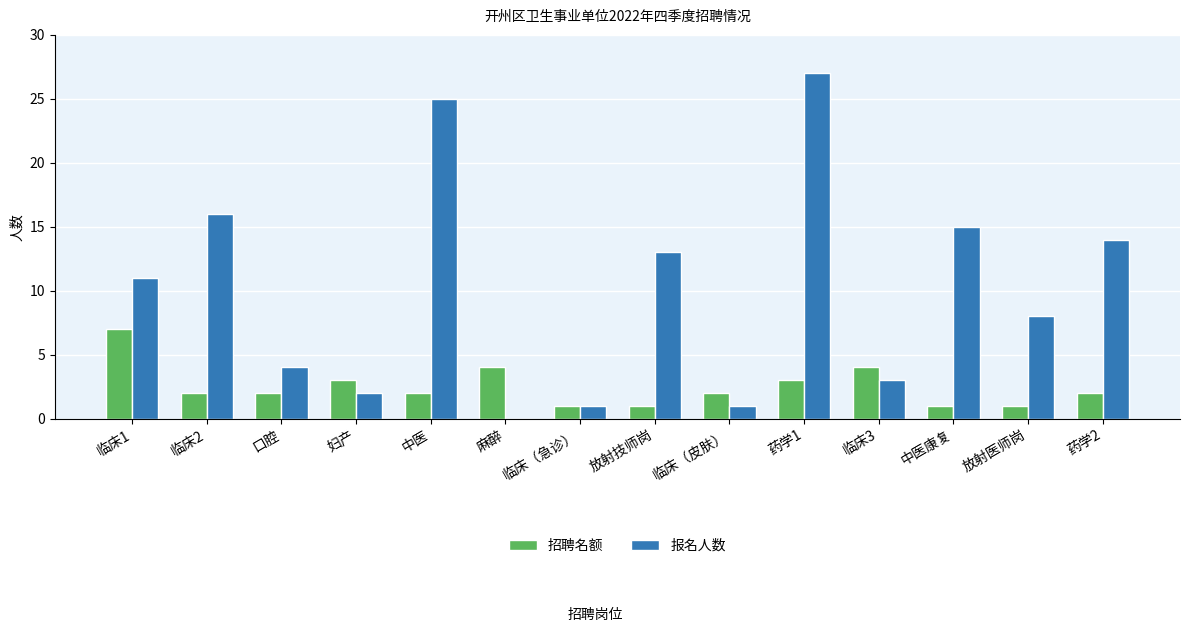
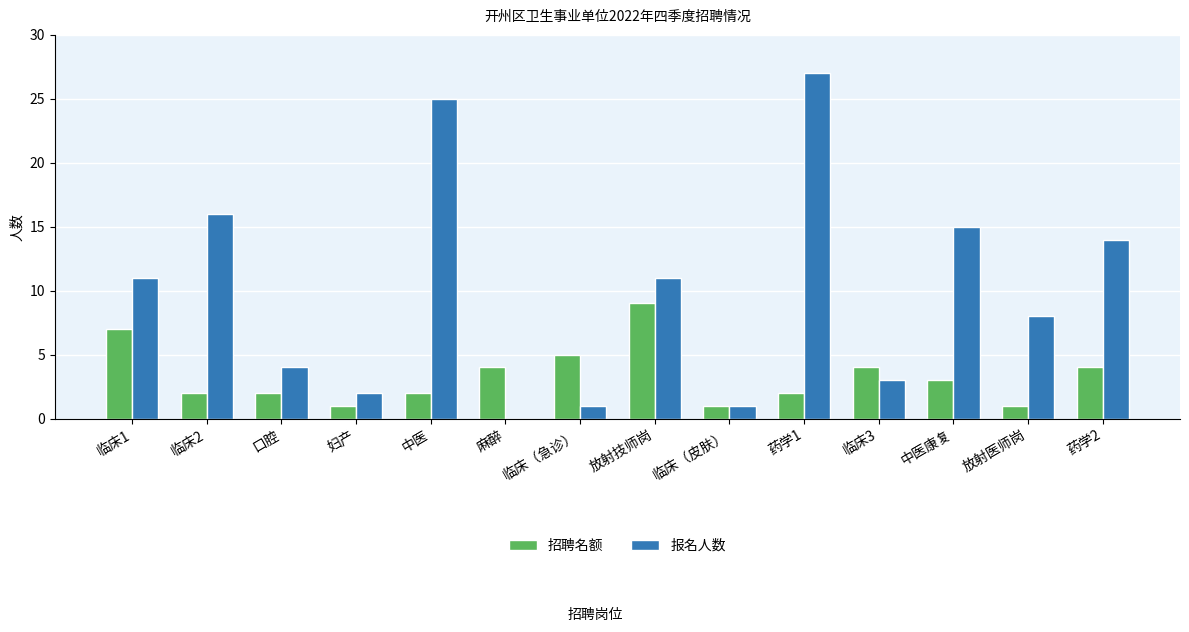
招聘名额, 妇产: 3 -> 1
招聘名额, 临床（急诊）: 1 -> 5
招聘名额, 放射技师岗: 1 -> 9
报名人数, 放射技师岗: 13 -> 11
招聘名额, 临床（皮肤）: 2 -> 1
招聘名额, 药学1: 3 -> 2
招聘名额, 中医康复: 1 -> 3
招聘名额, 药学2: 2 -> 4
